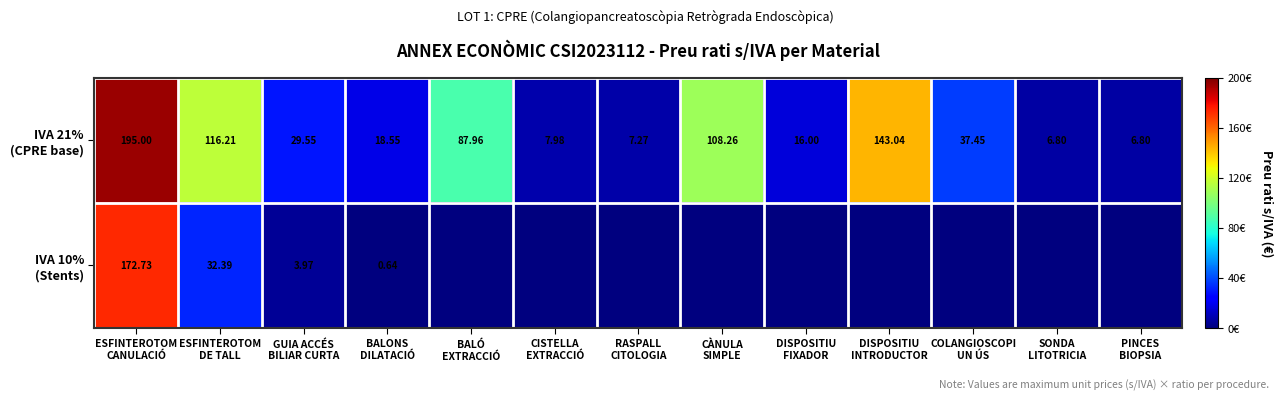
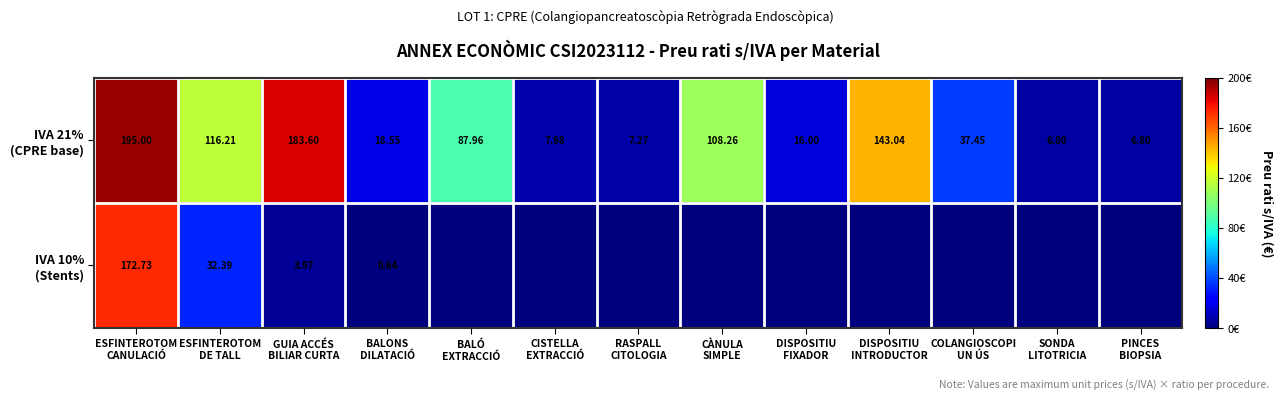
IVA 21% (CPRE base), GUIA ACCÉS BILIAR CURTA: 29.55 -> 183.60
